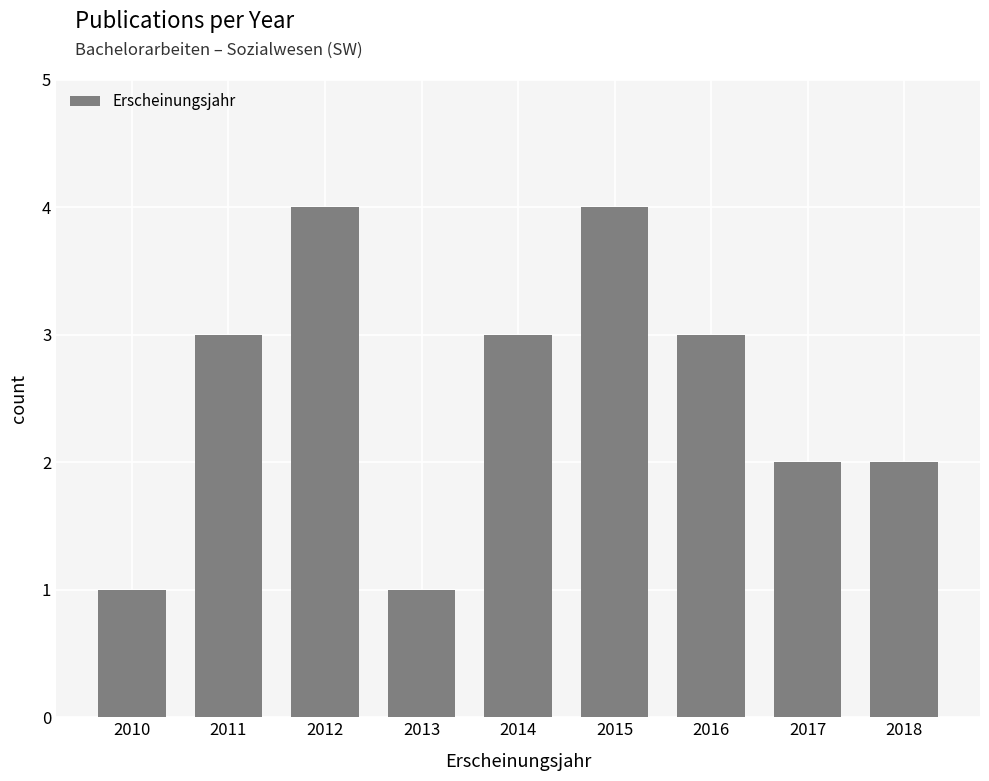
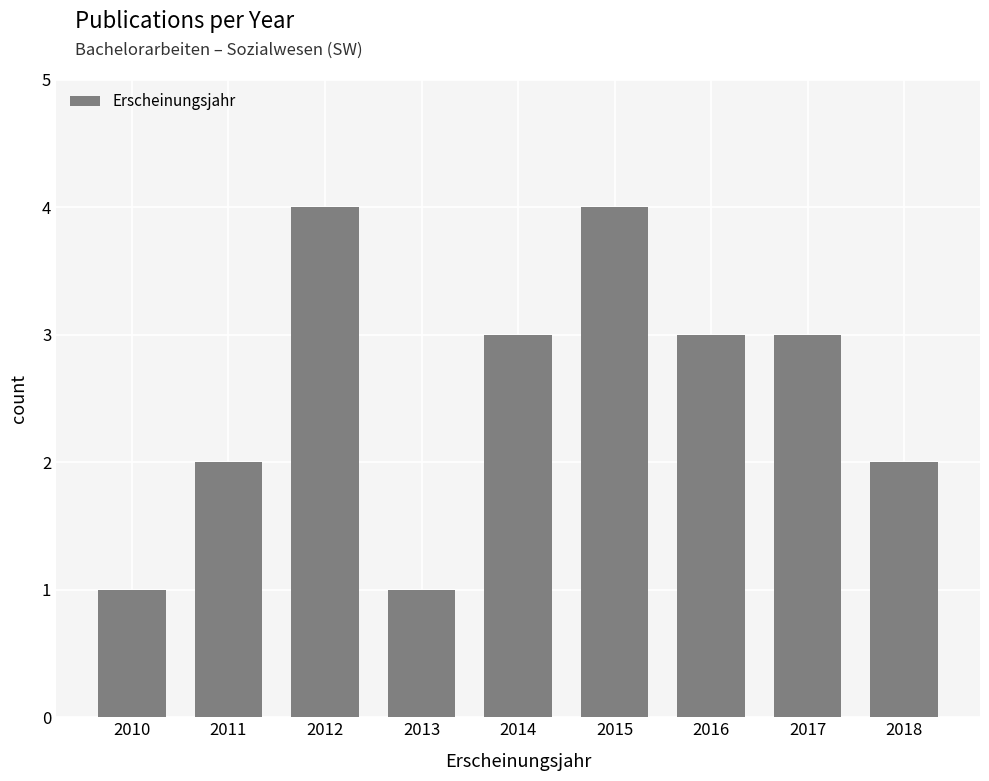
2011: 3 -> 2
2017: 2 -> 3
